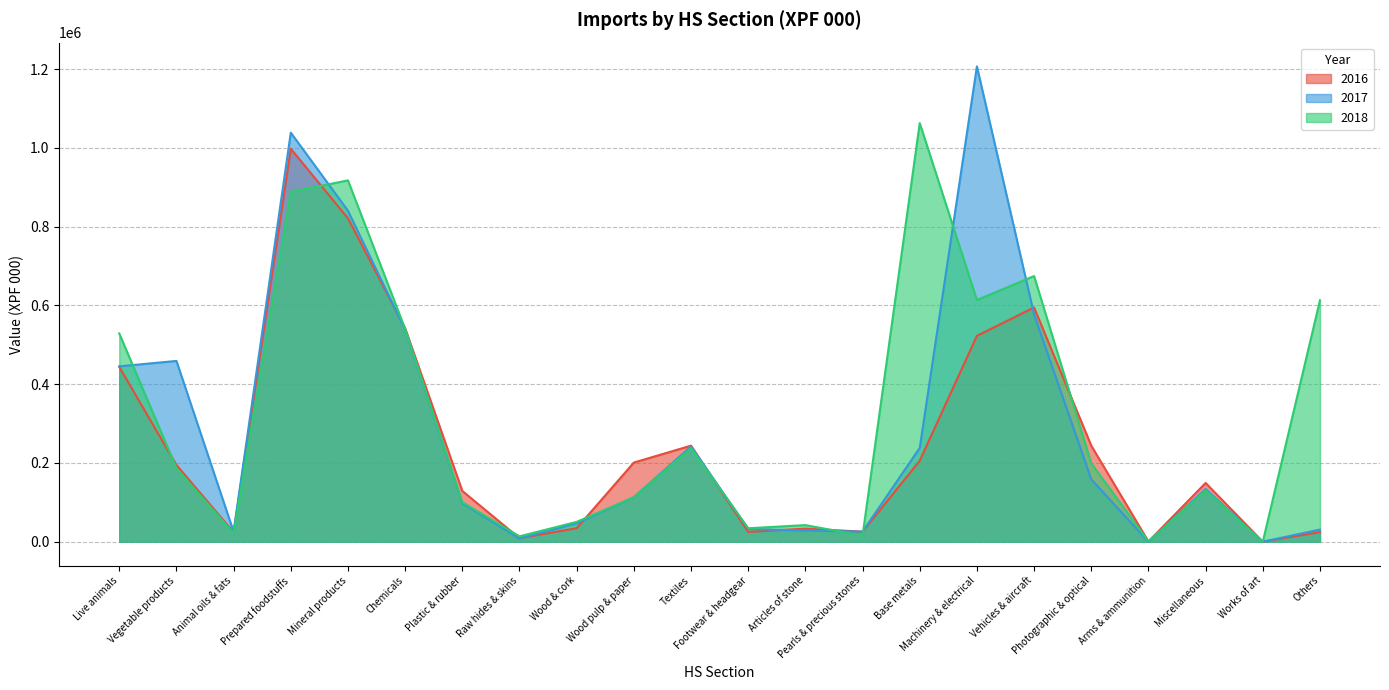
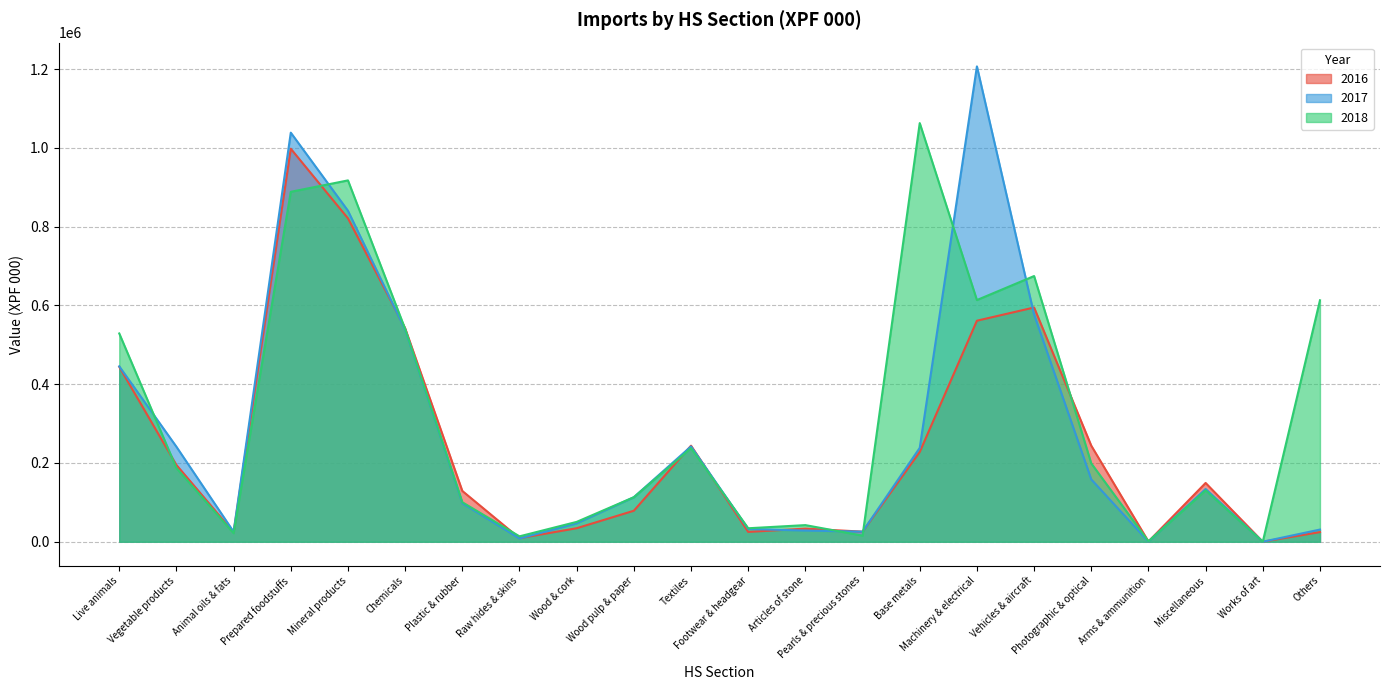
2017, Vegetable products: 460000 -> 240000
2016, Wood pulp & paper: 200000 -> 80000
2016, Base metals: 210000 -> 230000
2016, Machinery & electrical: 520000 -> 560000
